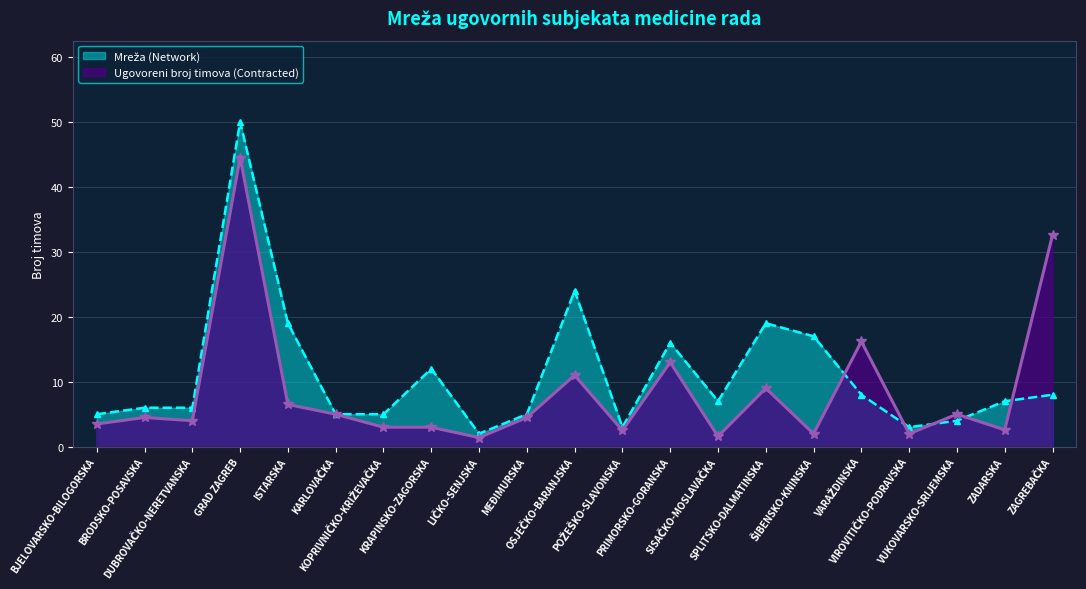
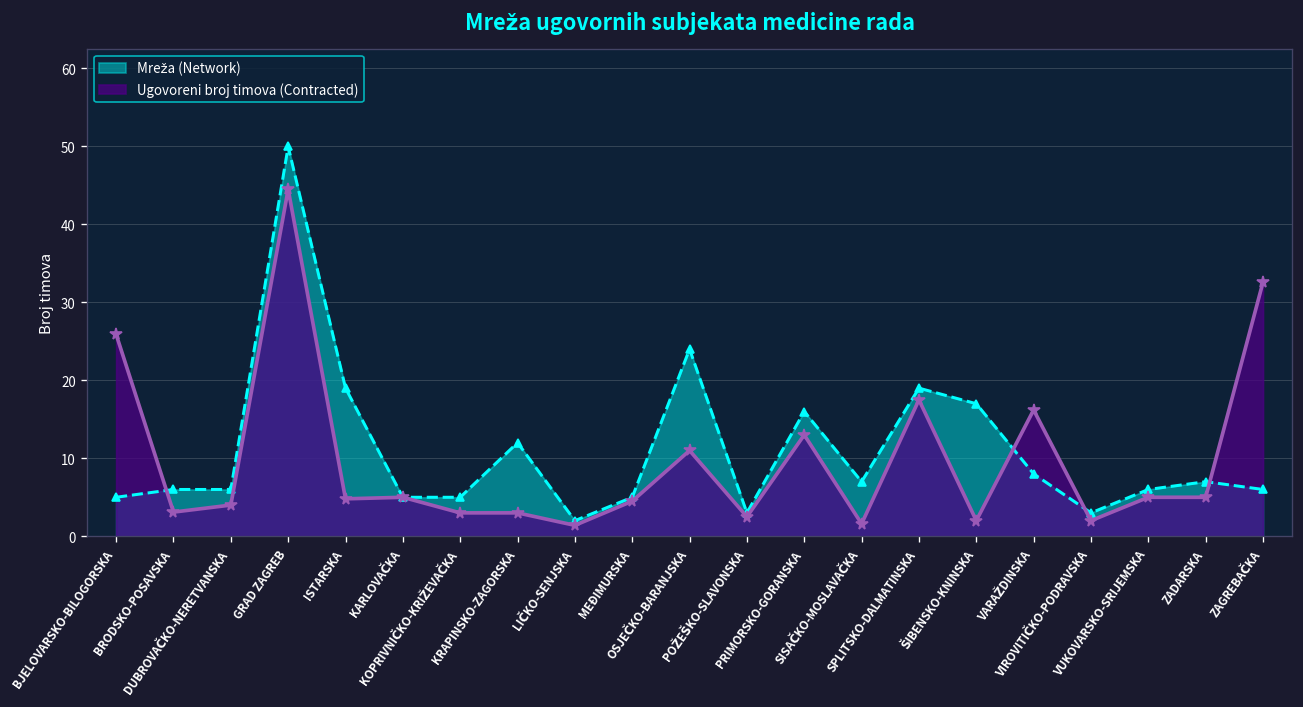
Ugovoreni broj timova (Contracted), BJELOVARSKO-BILOGORSKA: 4 -> 26
Ugovoreni broj timova (Contracted), BRODSKO-POSAVSKA: 5 -> 3
Ugovoreni broj timova (Contracted), ISTARSKA: 7 -> 5
Ugovoreni broj timova (Contracted), SPLITSKO-DALMATINSKA: 9 -> 18
Mreža (Network), VUKOVARSKO-SRIJEMSKA: 4 -> 6
Ugovoreni broj timova (Contracted), ZADARSKA: 3 -> 5
Mreža (Network), ZAGREBAČKA: 8 -> 6
